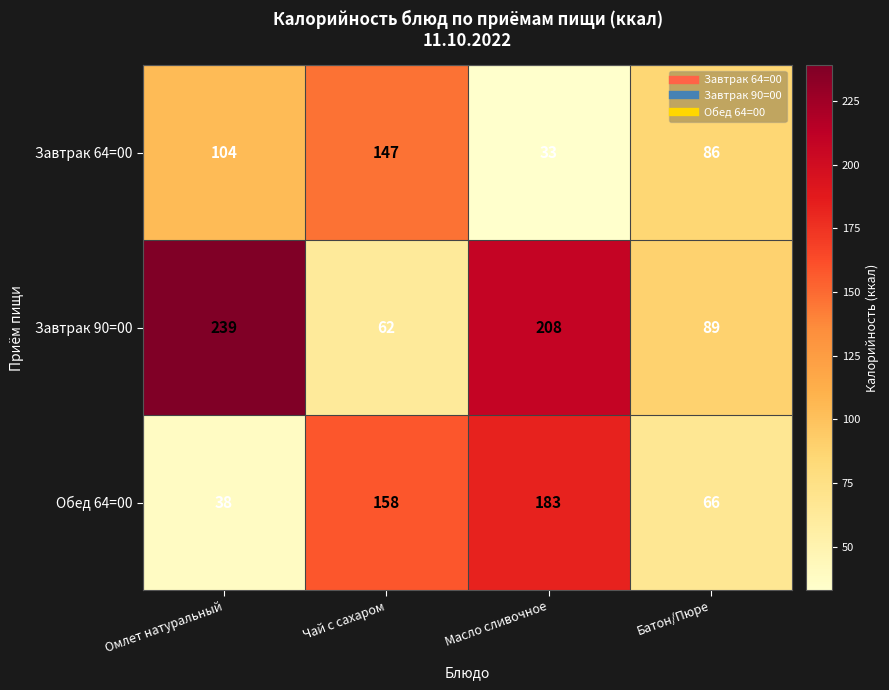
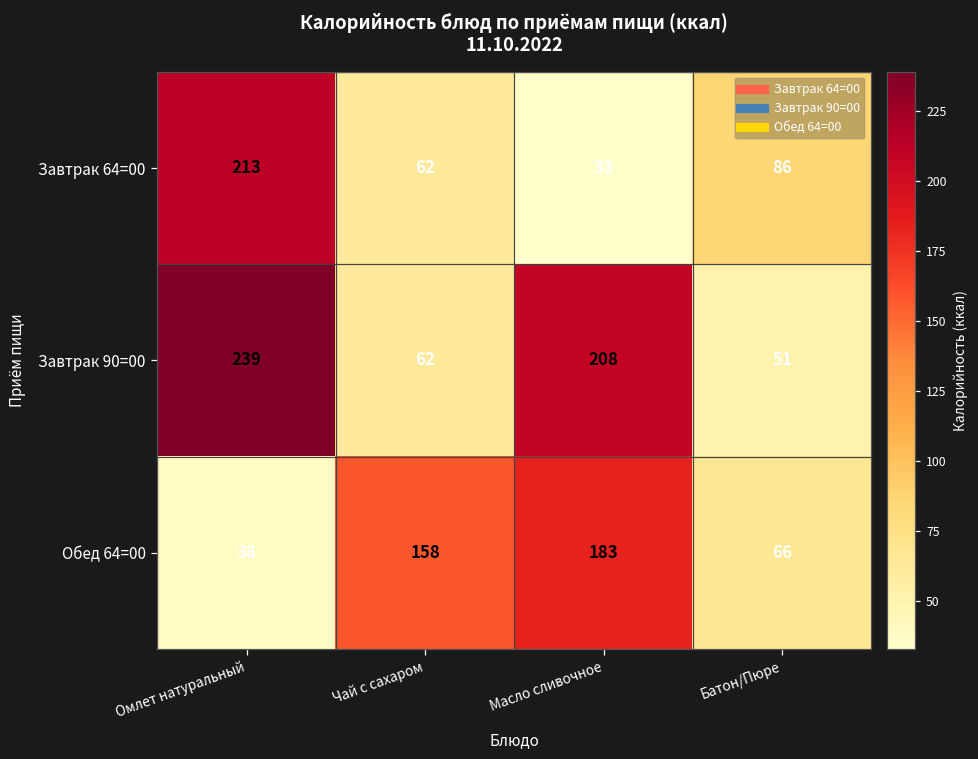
Завтрак 64=00, Омлет натуральный: 104 -> 213
Завтрак 64=00, Чай с сахаром: 147 -> 62
Завтрак 90=00, Батон/Пюре: 89 -> 51
